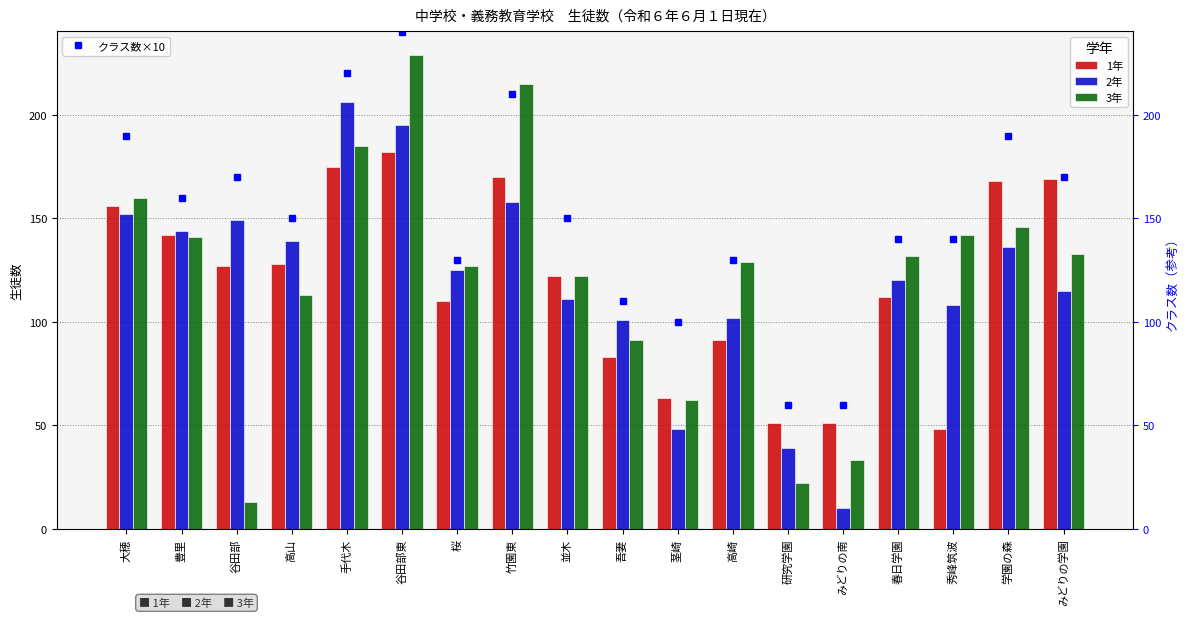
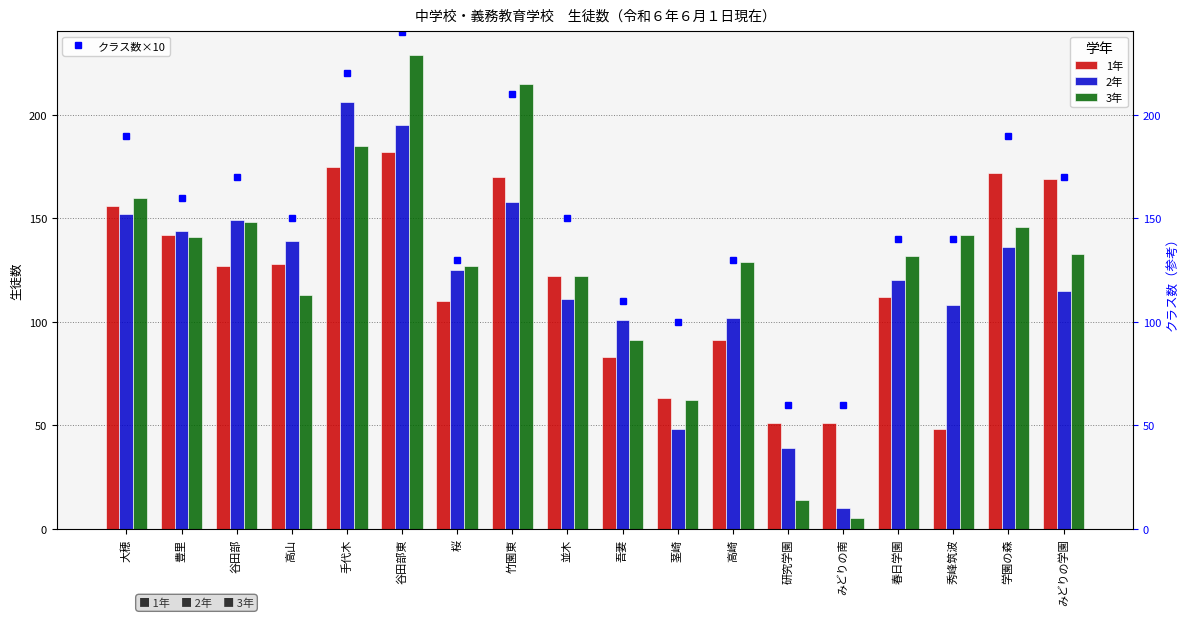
3年, 谷田部: 13 -> 148
3年, 研究学園: 22 -> 14
3年, みどりの南: 33 -> 5
1年, 学園の森: 168 -> 172
